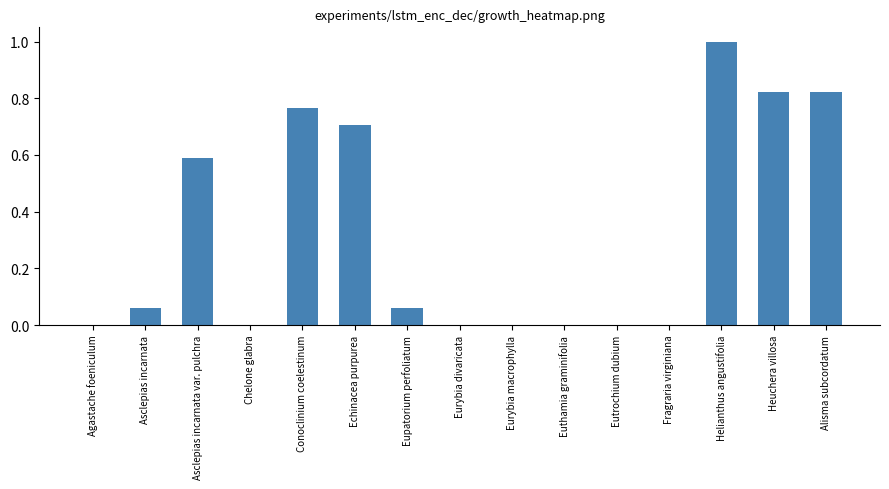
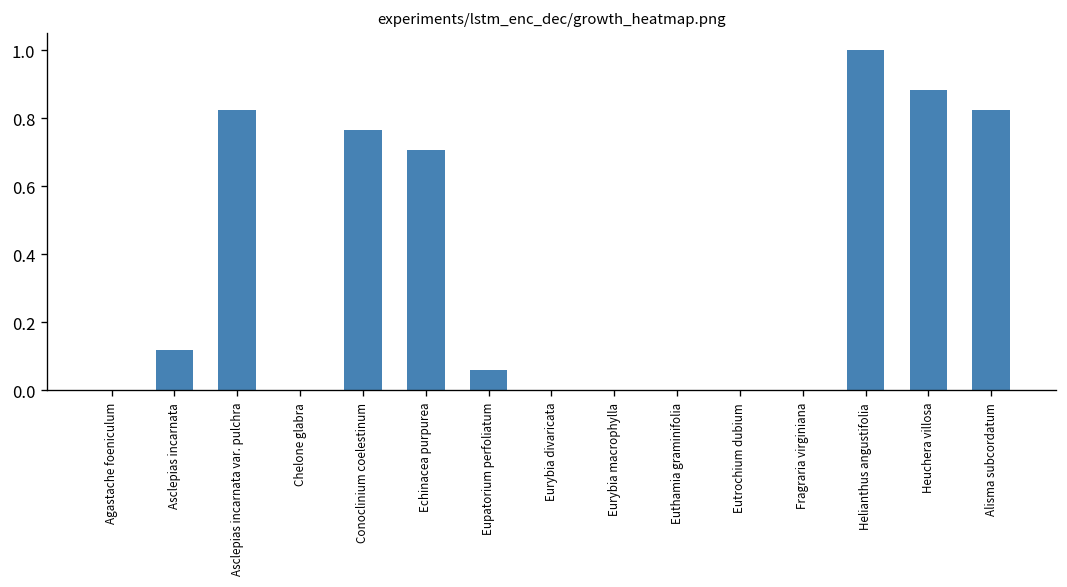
Asclepias incarnata: 0.06 -> 0.12
Asclepias incarnata var. pulchra: 0.59 -> 0.82
Heuchera villosa: 0.82 -> 0.88
